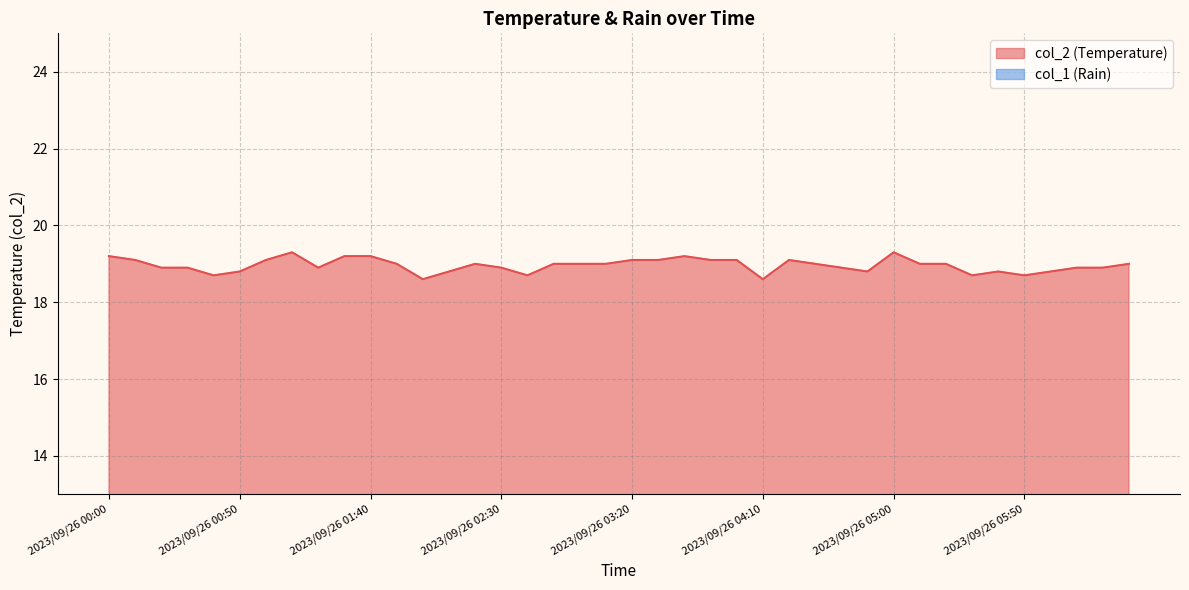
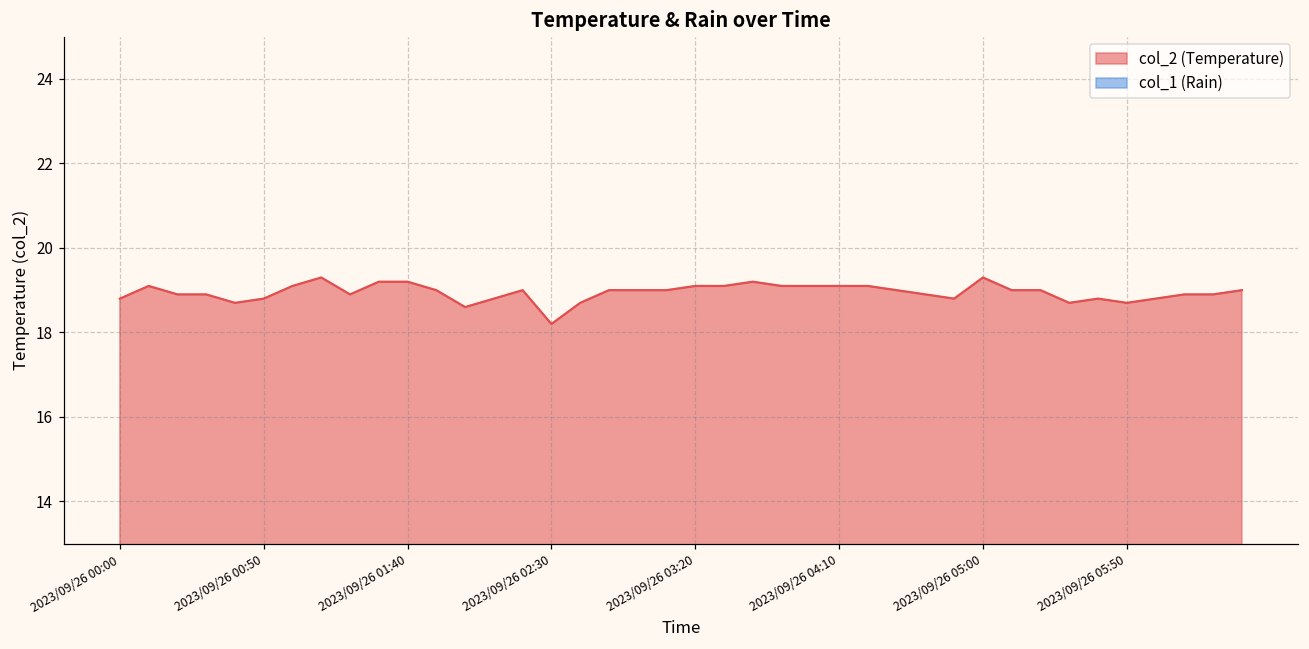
col_2 (Temperature), 2023/09/26 00:00: 19.2 -> 18.8
col_2 (Temperature), 2023/09/26 02:30: 18.9 -> 18.2
col_2 (Temperature), 2023/09/26 04:10: 18.6 -> 19.1
